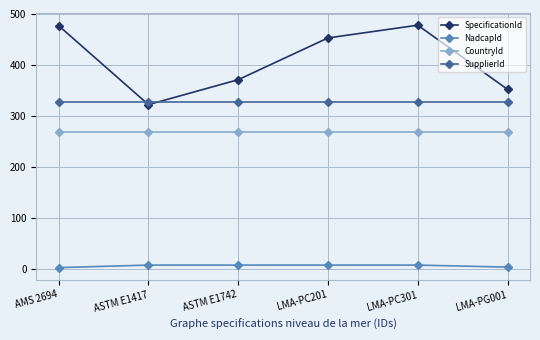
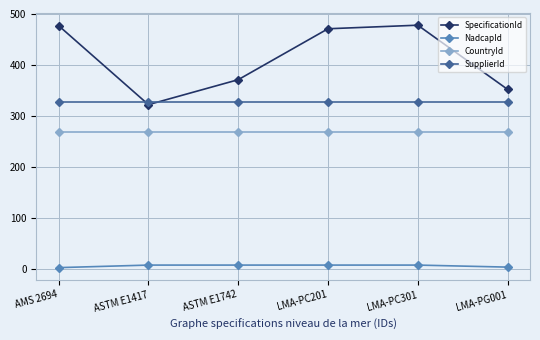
SpecificationId, LMA-PC201: 450 -> 470
